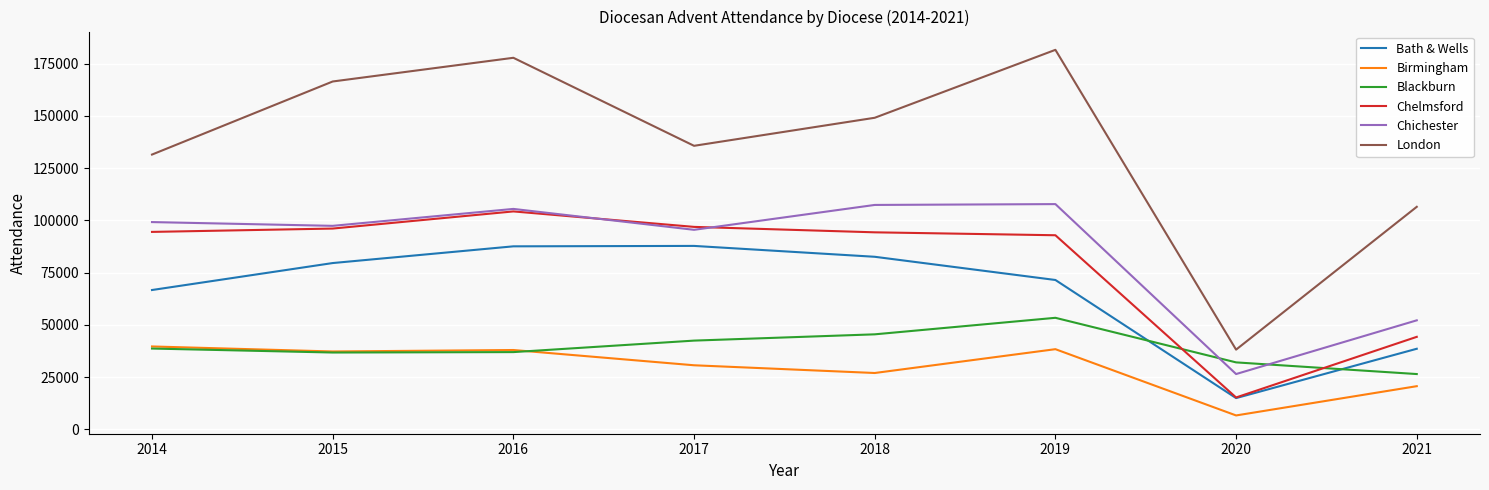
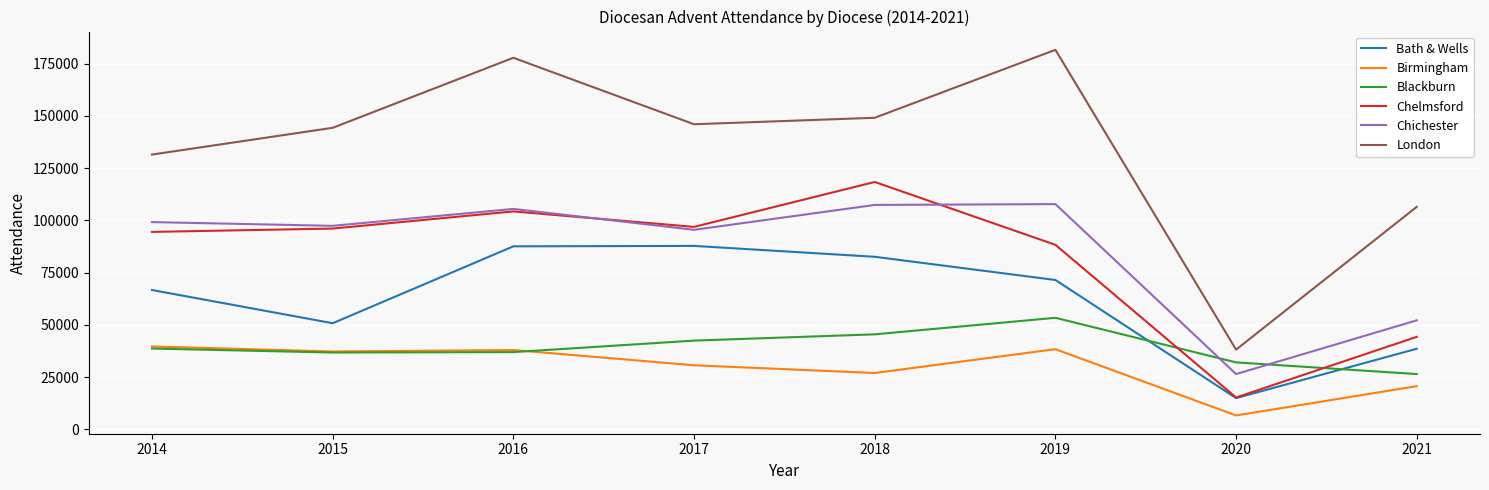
Bath & Wells, 2015: 80000 -> 51000
London, 2015: 166000 -> 144000
London, 2017: 136000 -> 146000
Chelmsford, 2018: 94000 -> 118000
Chelmsford, 2019: 93000 -> 88000
